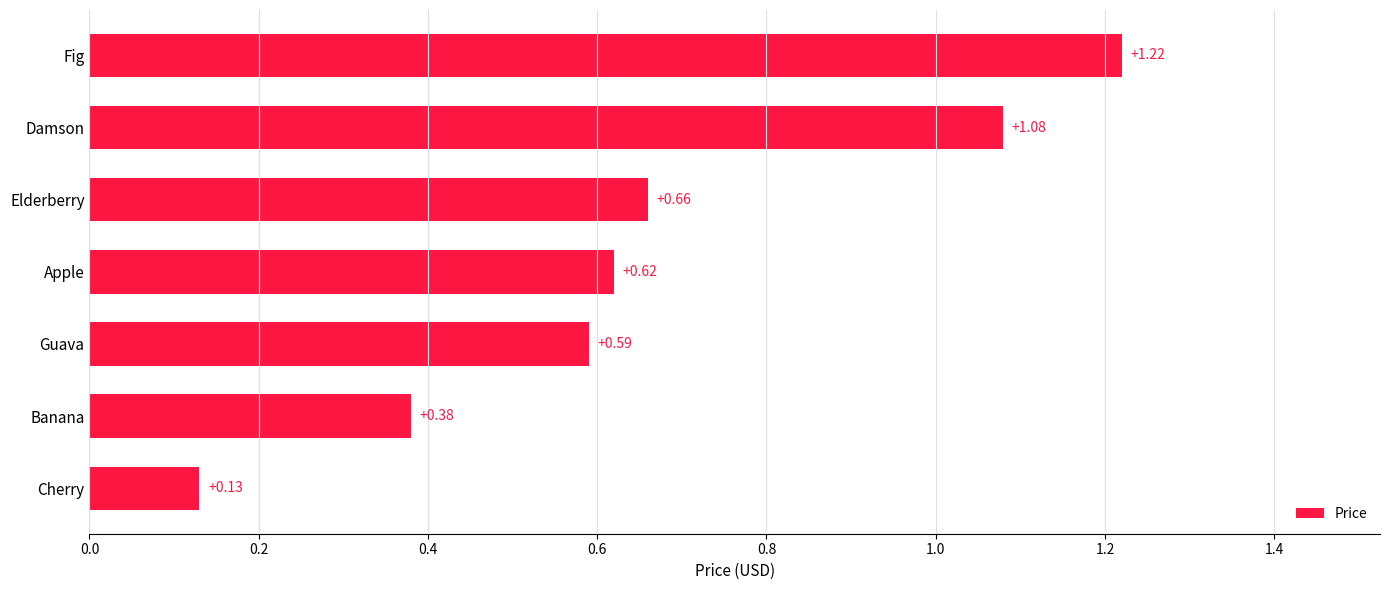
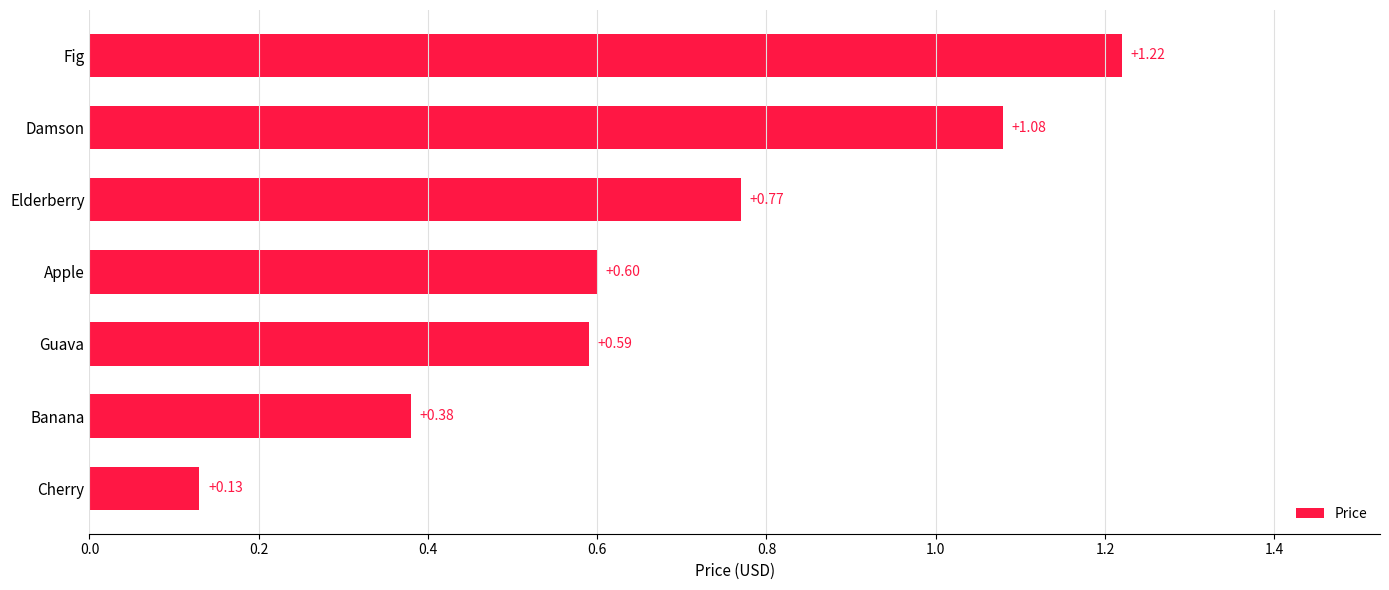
Elderberry: +0.66 -> +0.77
Apple: +0.62 -> +0.60
